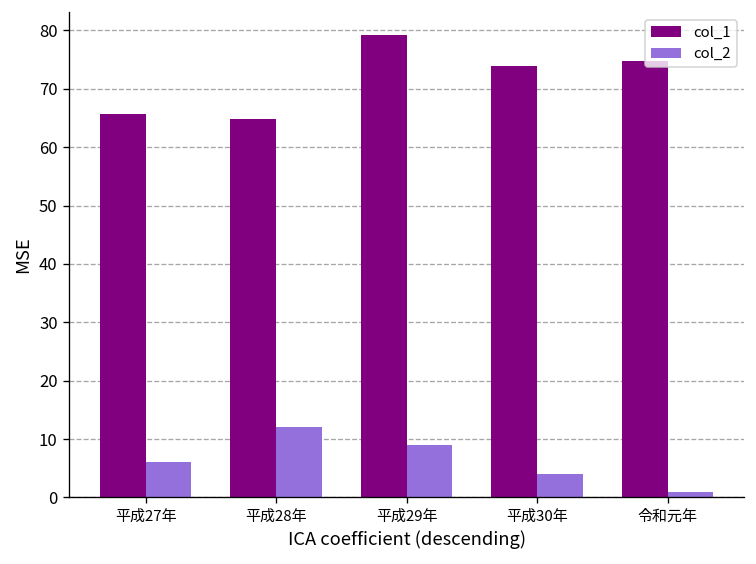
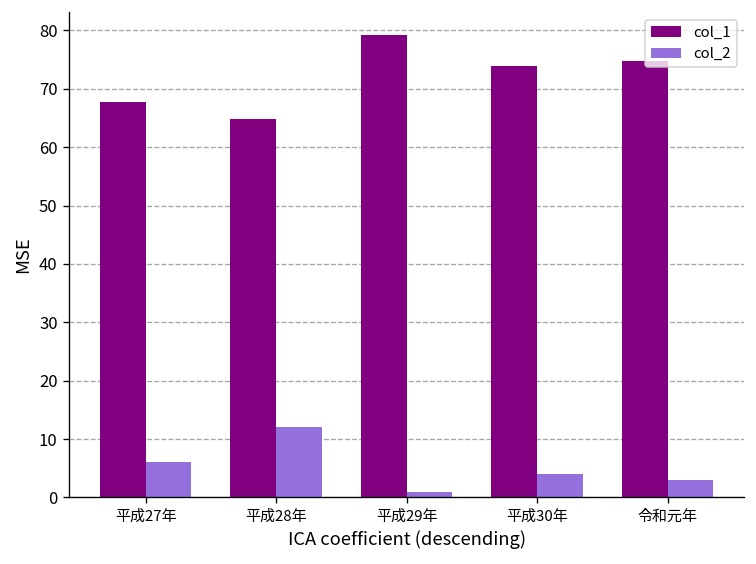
col_1, 平成27年: 66 -> 68
col_2, 平成29年: 9 -> 1
col_2, 令和元年: 1 -> 3
